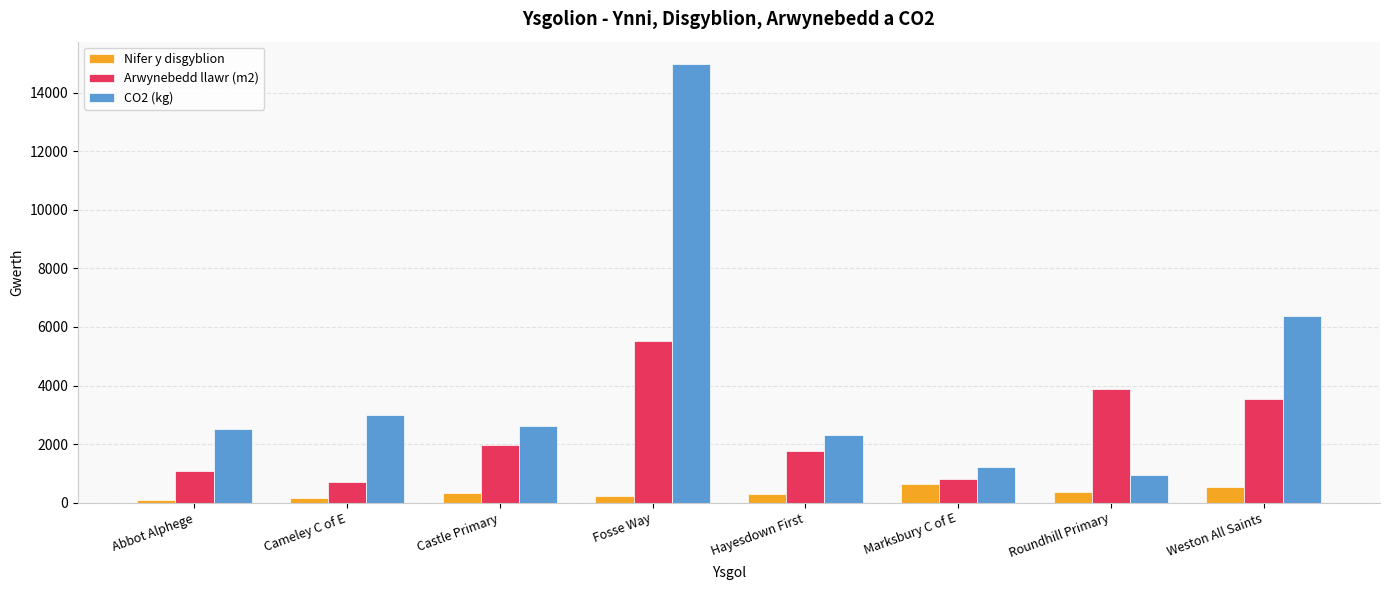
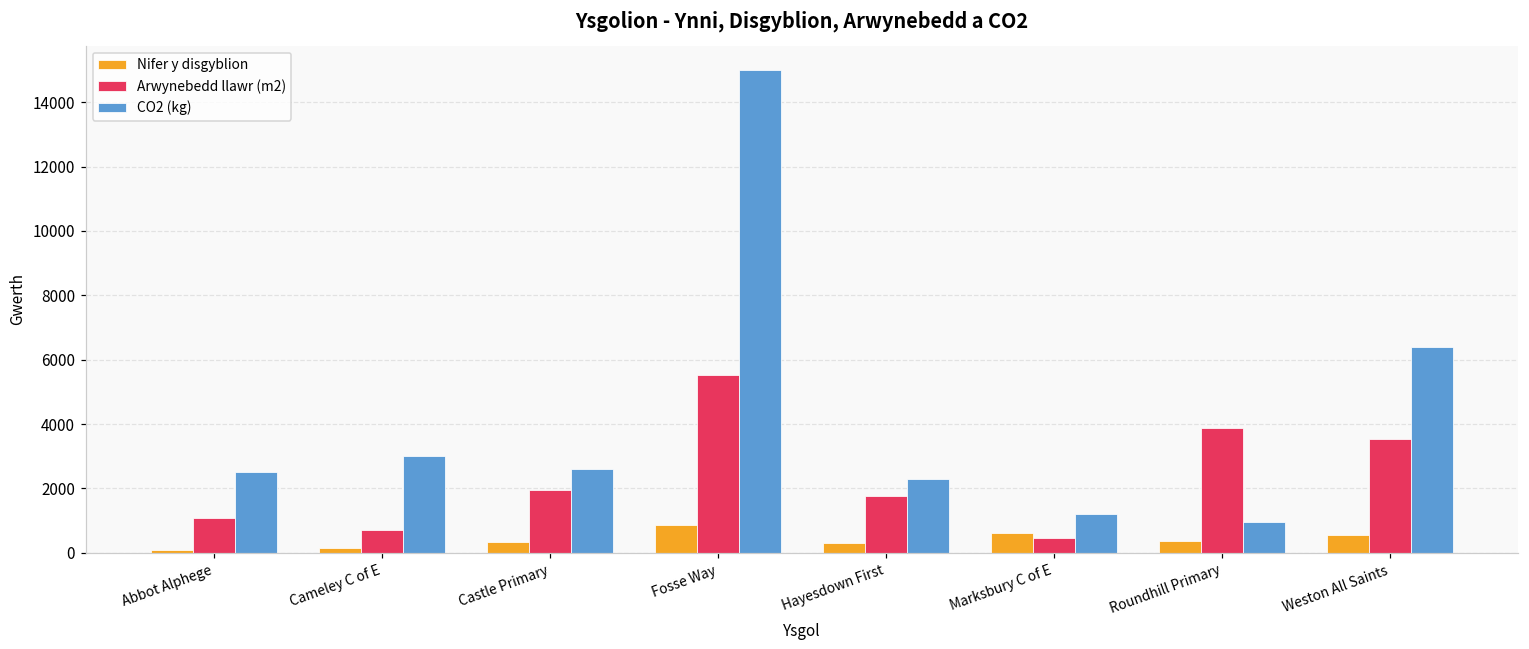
Nifer y disgyblion, Fosse Way: 200 -> 900
Arwynebedd llawr (m2), Marksbury C of E: 800 -> 500
